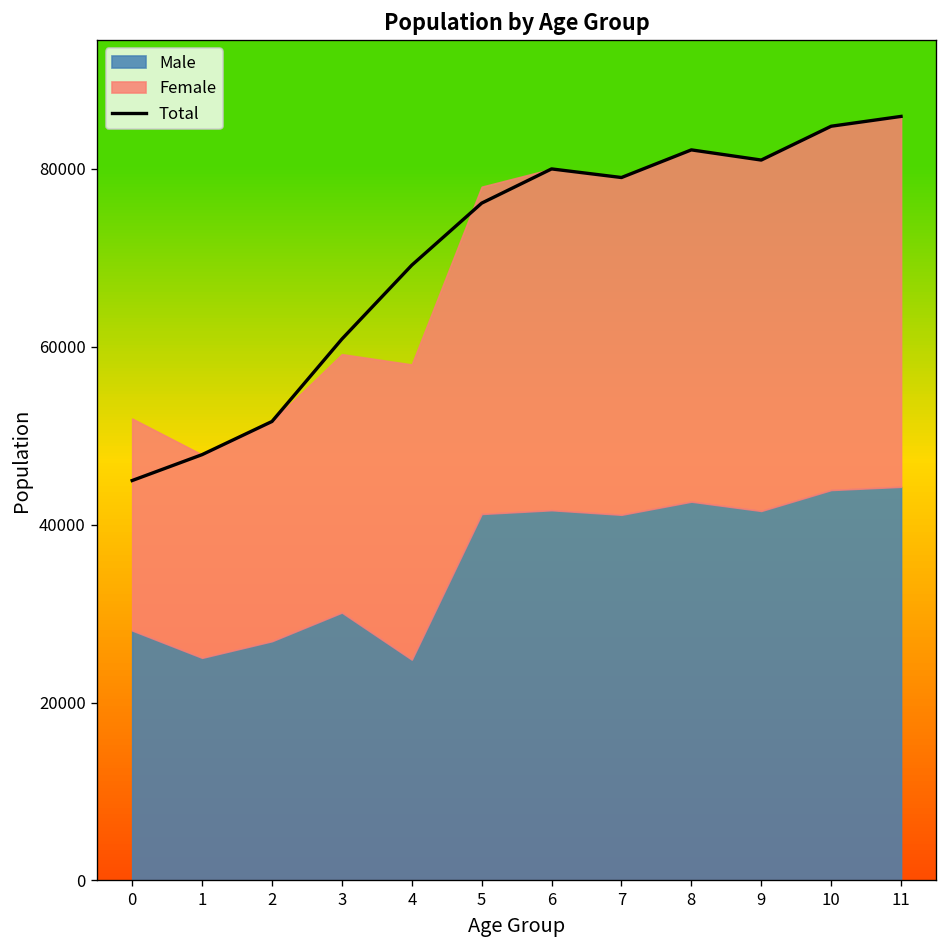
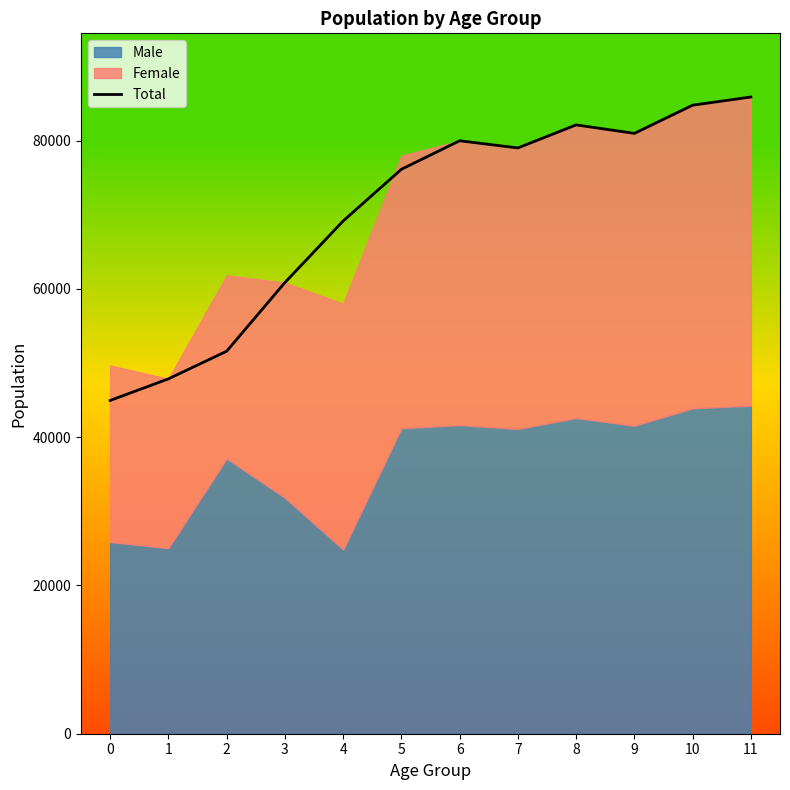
Male, 0: 28000 -> 26000
Male, 2: 27000 -> 37000
Male, 3: 30000 -> 32000
